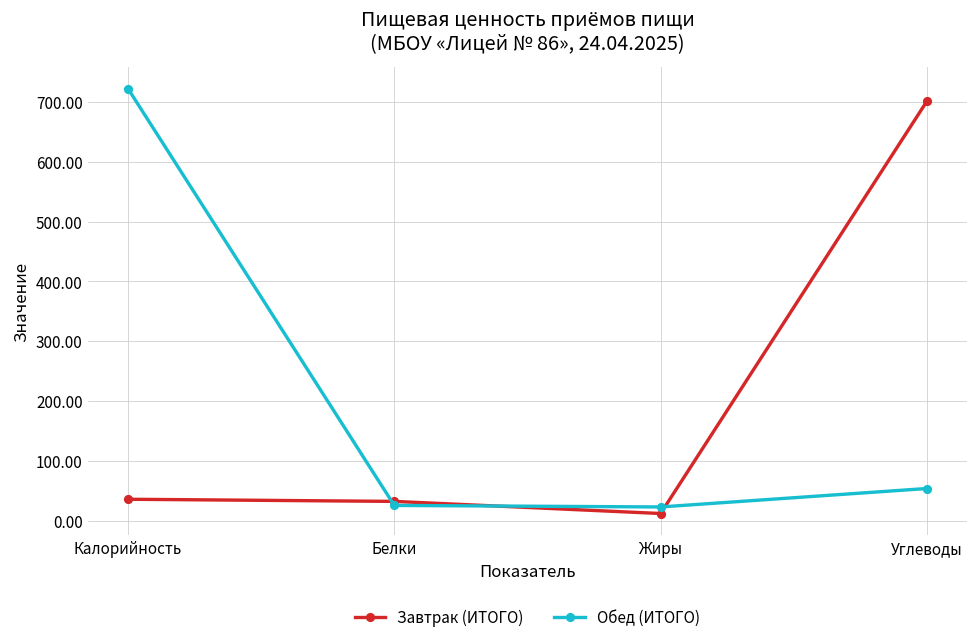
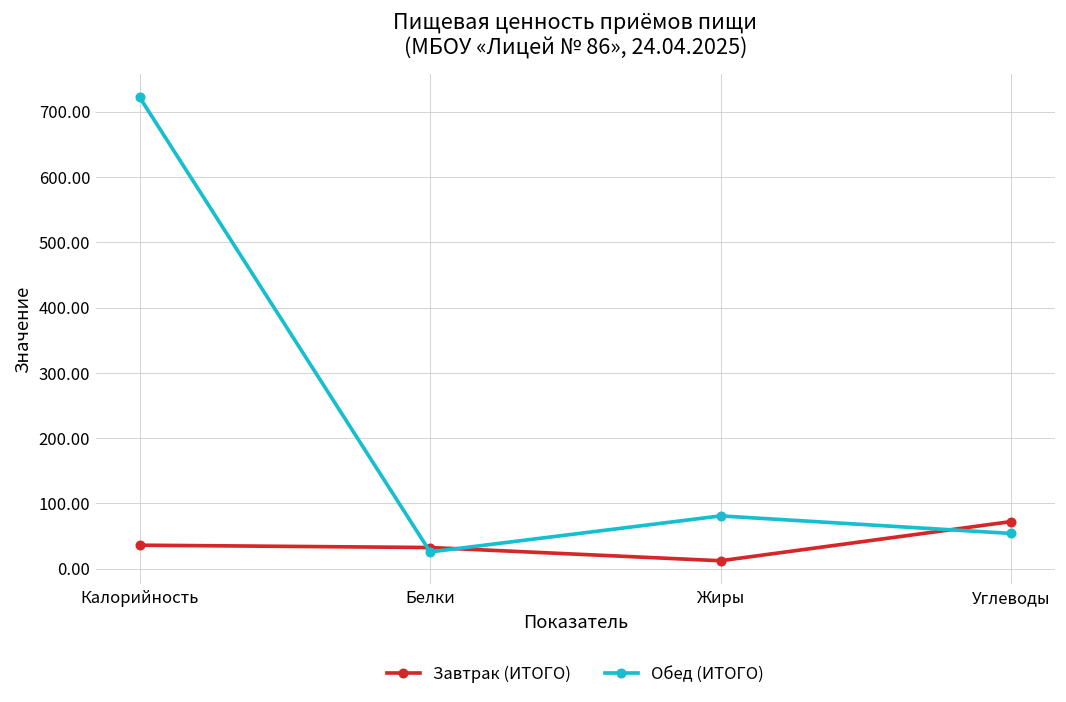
Обед (ИТОГО), Жиры: 20 -> 80
Завтрак (ИТОГО), Углеводы: 700 -> 70
